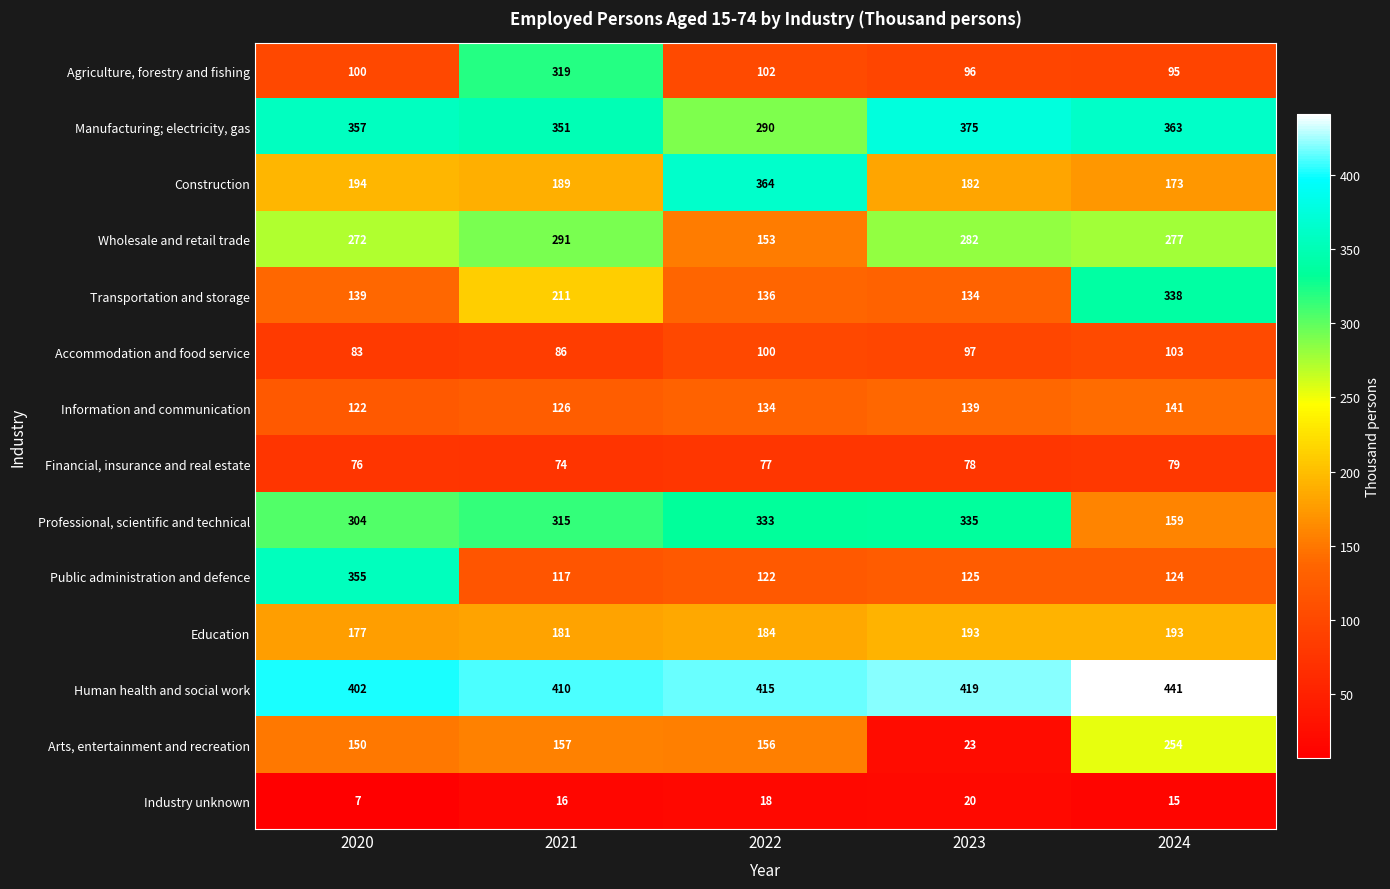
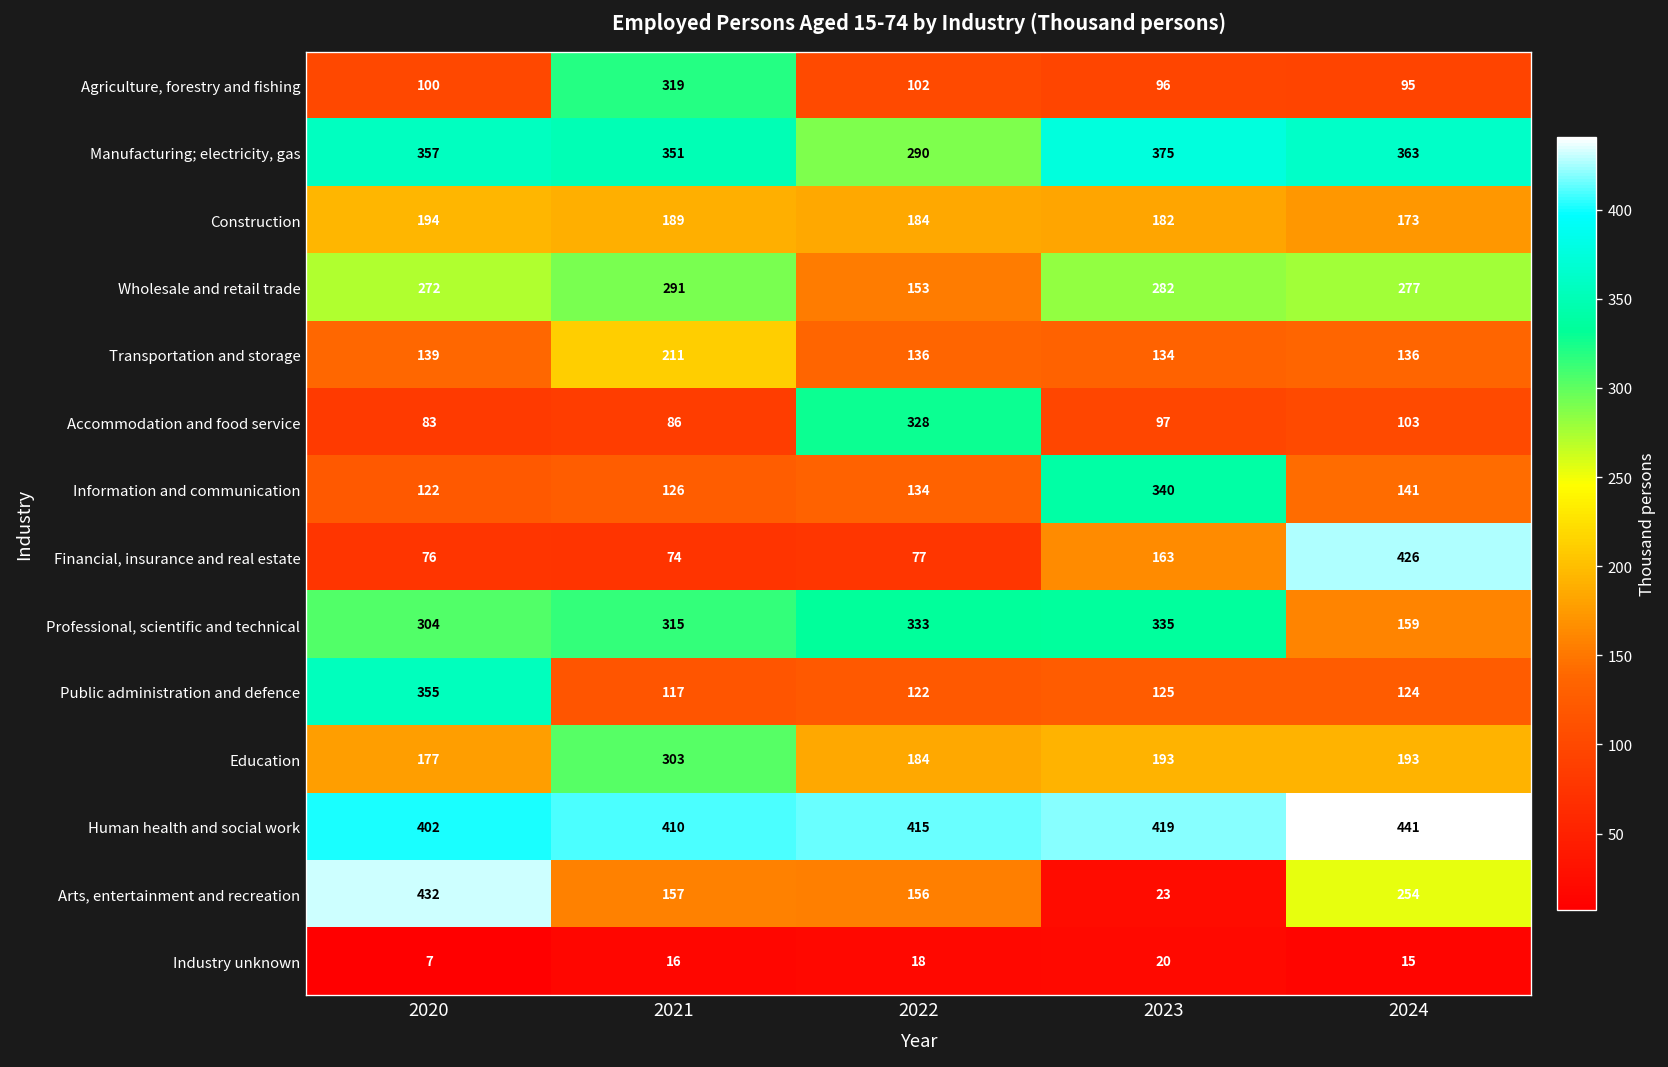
Construction, 2022: 364 -> 184
Transportation and storage, 2024: 338 -> 136
Accommodation and food service, 2022: 100 -> 328
Information and communication, 2023: 139 -> 340
Financial, insurance and real estate, 2023: 78 -> 163
Financial, insurance and real estate, 2024: 79 -> 426
Education, 2021: 181 -> 303
Arts, entertainment and recreation, 2020: 150 -> 432
